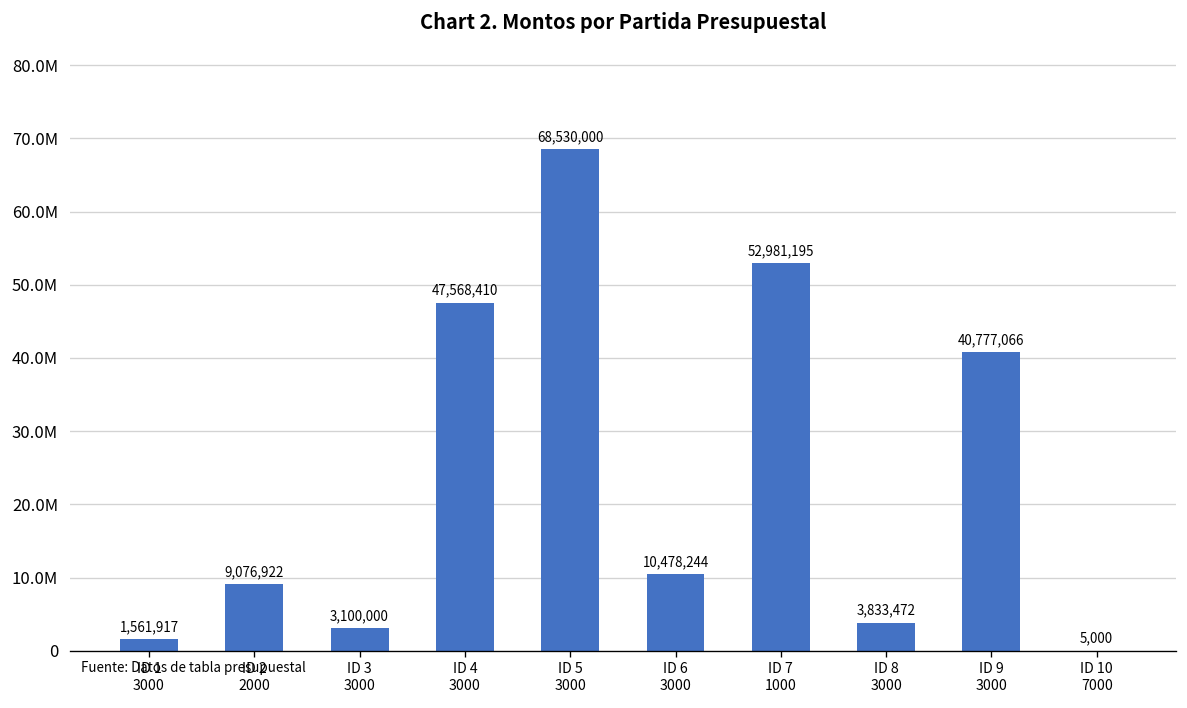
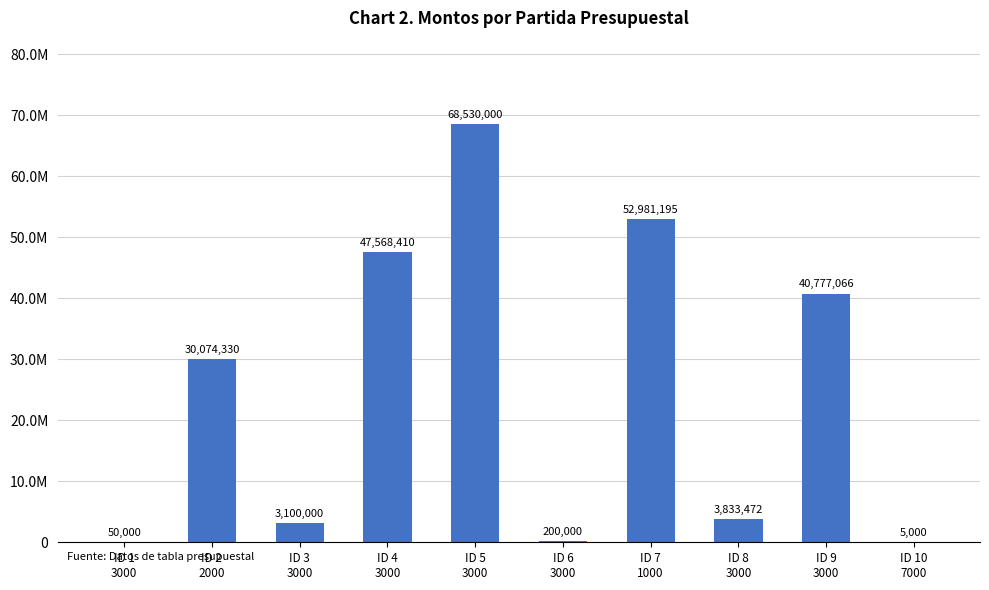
ID 1 3000: 1,561,917 -> 50,000
ID 2 2000: 9,076,922 -> 30,074,330
ID 6 3000: 10,478,244 -> 200,000
